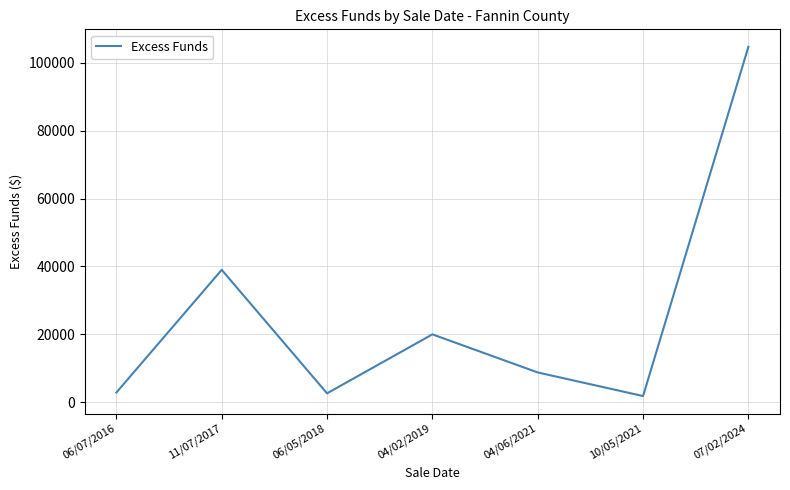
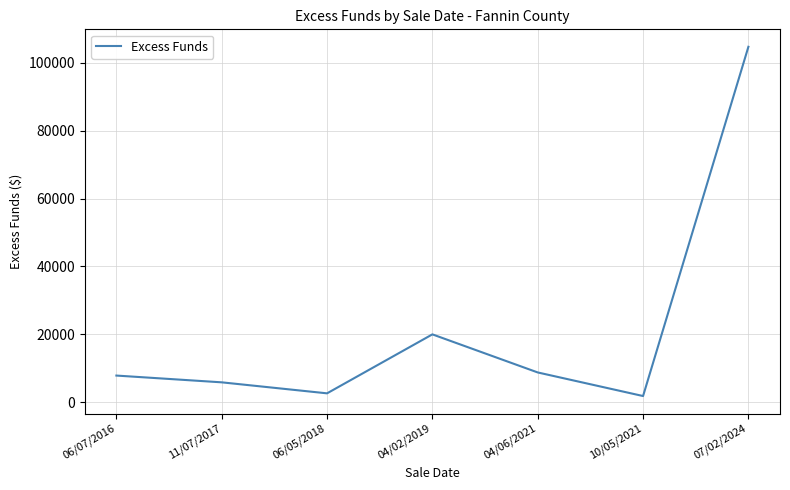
06/07/2016: 3000 -> 8000
11/07/2017: 39000 -> 6000
